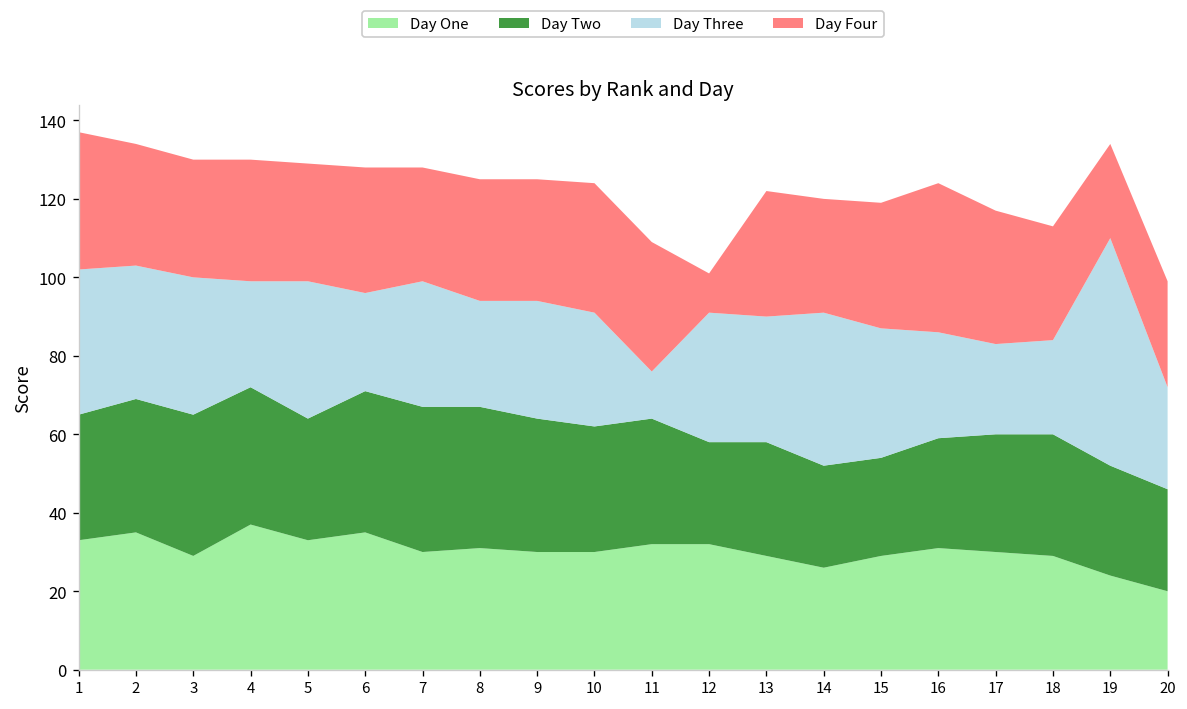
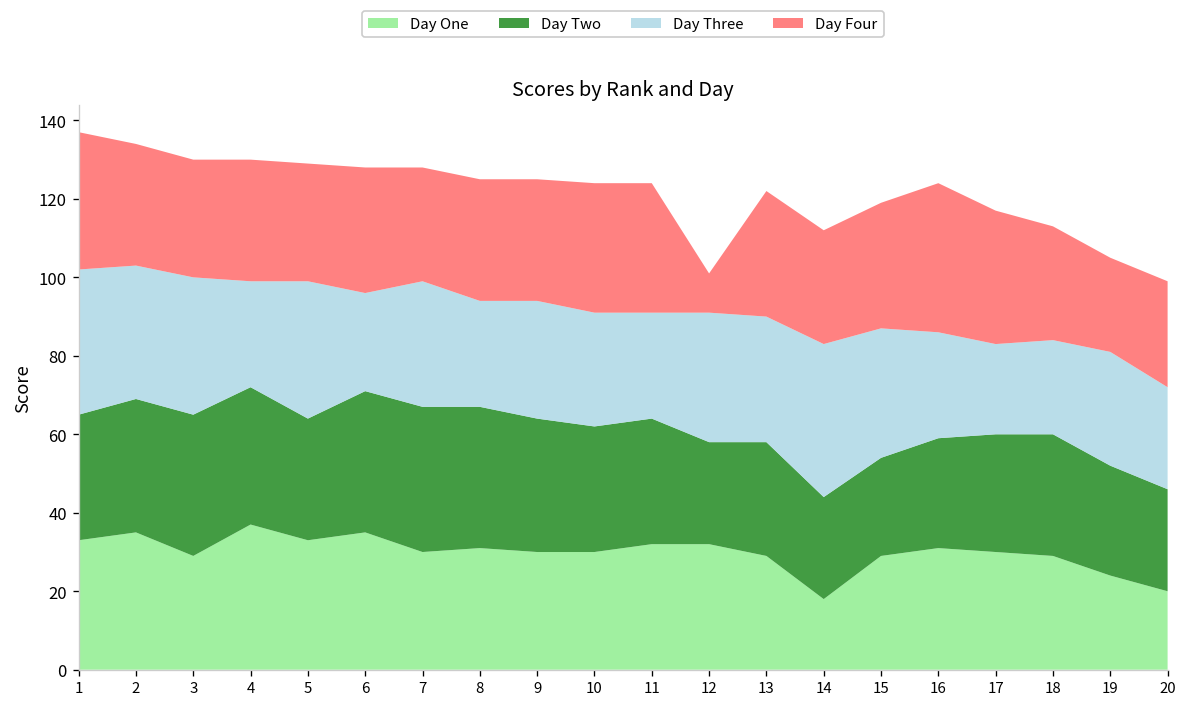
Day Three, 11: 12 -> 27
Day One, 14: 26 -> 18
Day Three, 19: 58 -> 29
